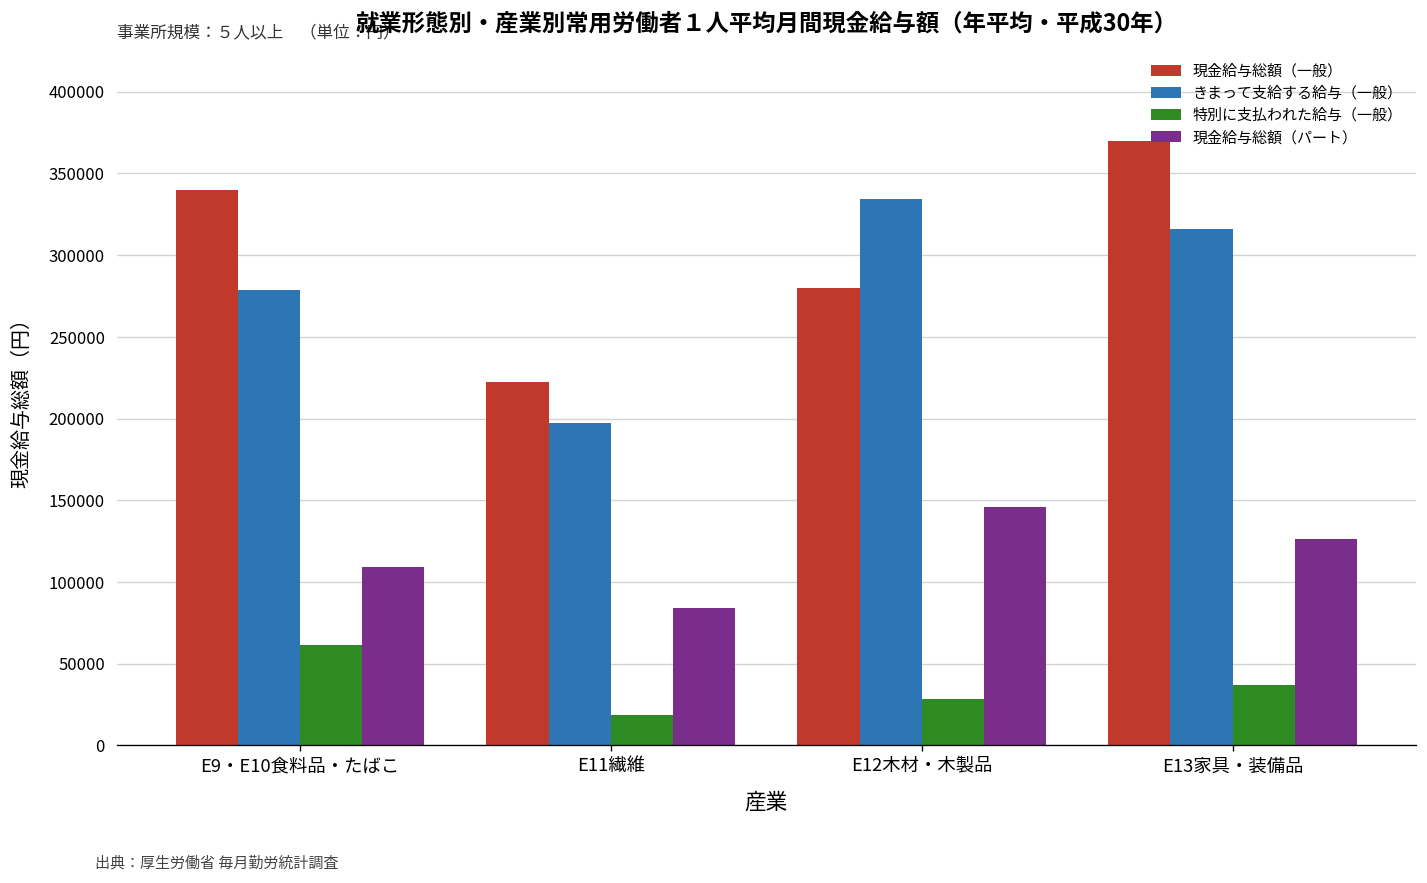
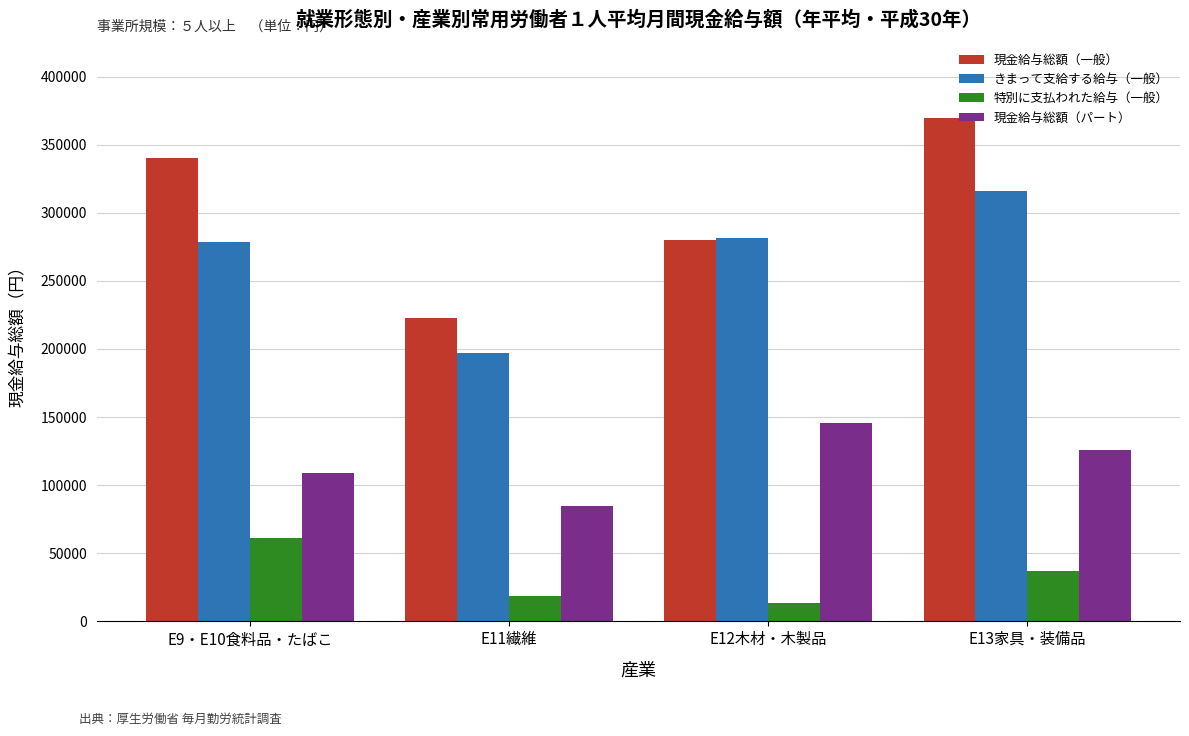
きまって支給する給与（一般）, E12木材・木製品: 335000 -> 281000
特別に支払われた給与（一般）, E12木材・木製品: 28000 -> 14000
